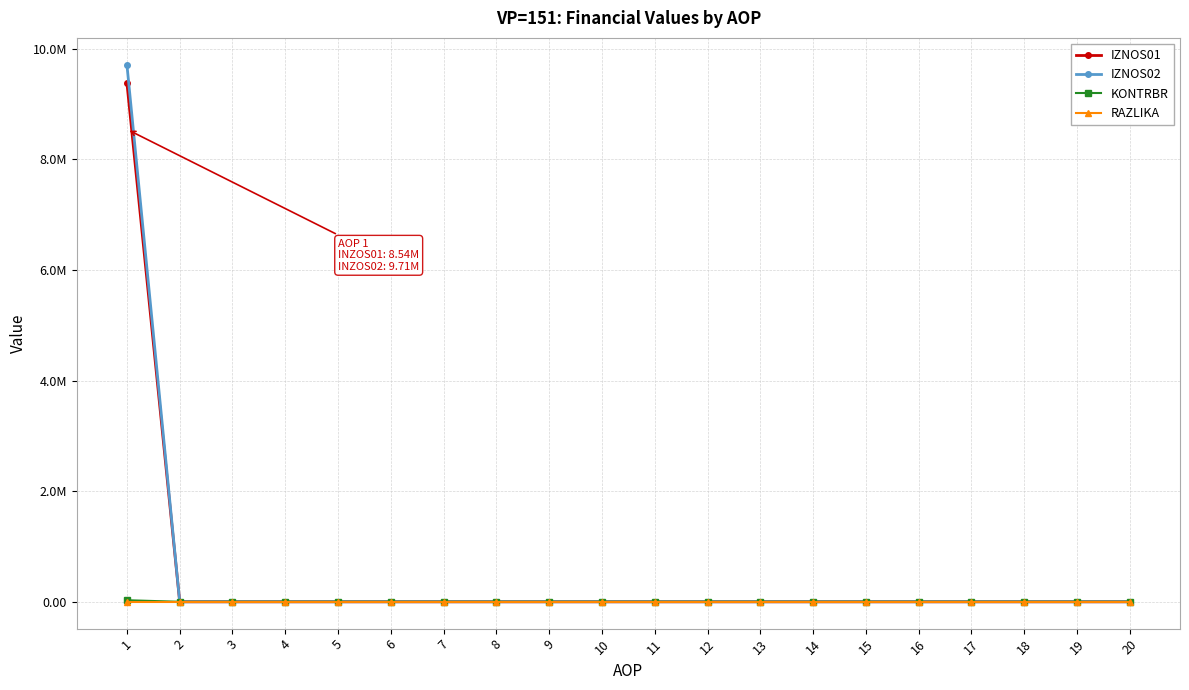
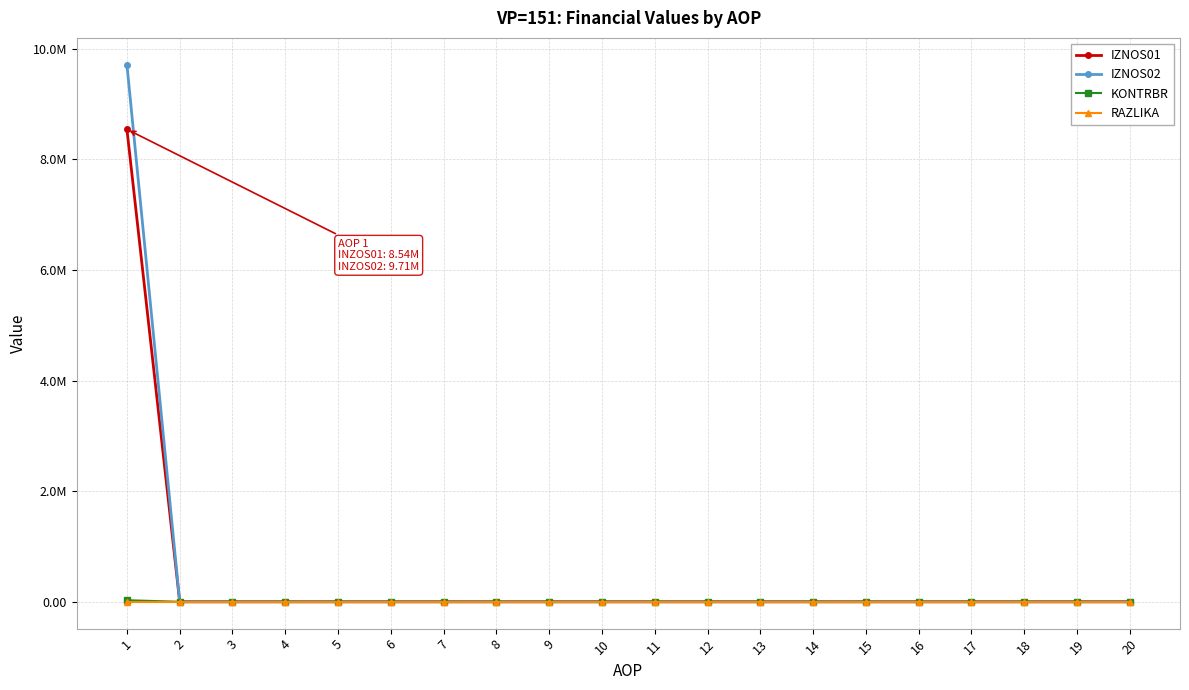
IZNOS01, 1: 9400000 -> 8500000
